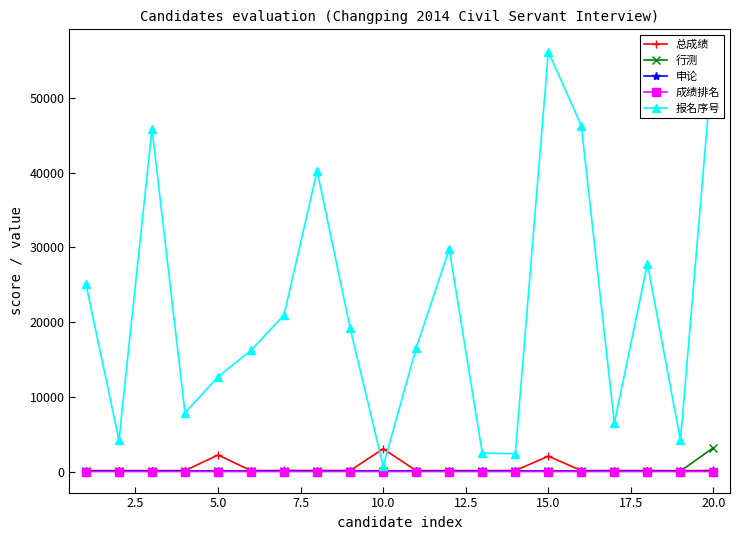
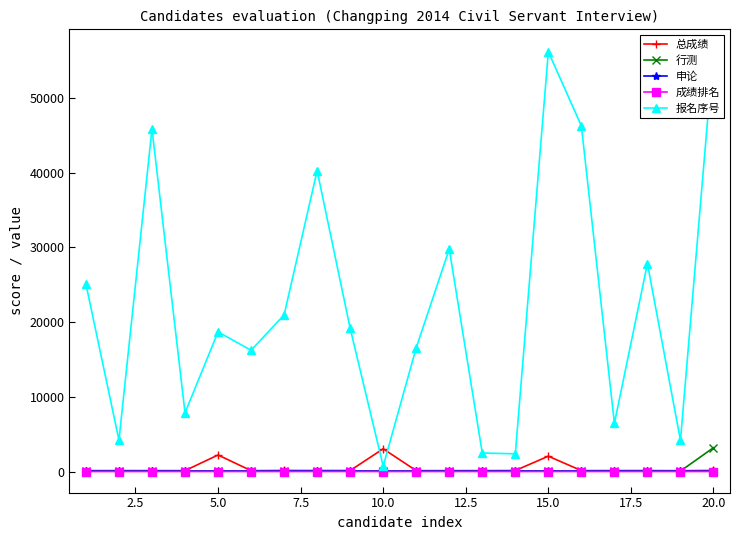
报名序号, 5.0: 13000 -> 19000
